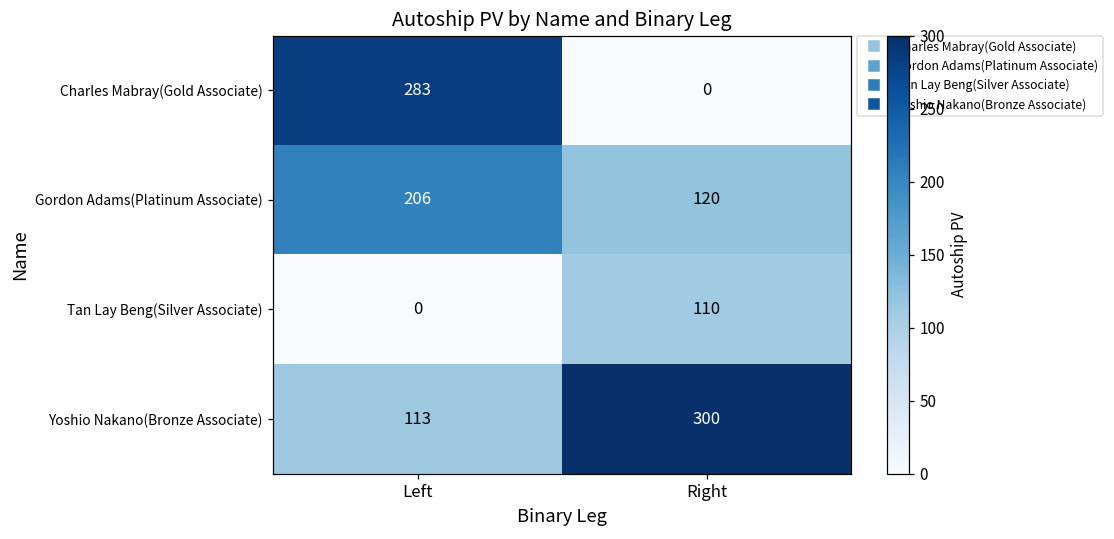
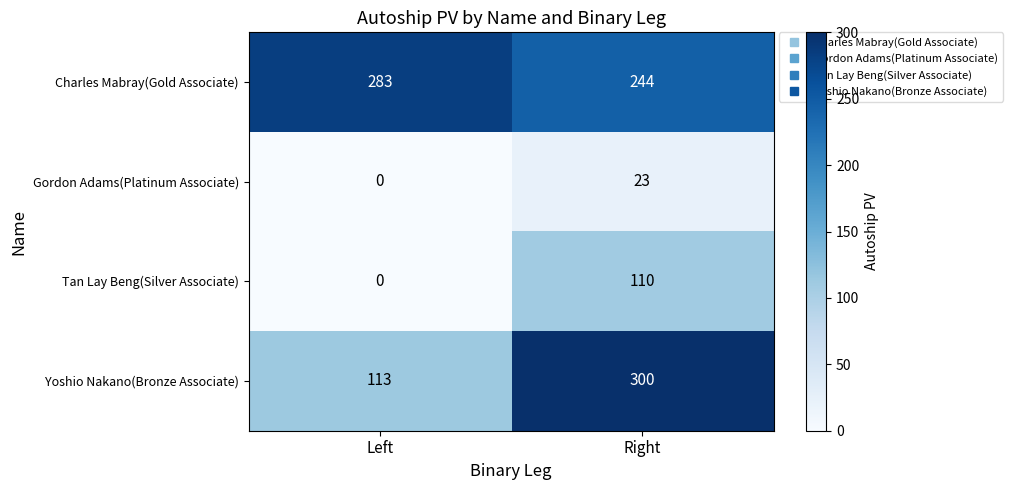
Charles Mabray(Gold Associate), Right: 0 -> 244
Gordon Adams(Platinum Associate), Left: 206 -> 0
Gordon Adams(Platinum Associate), Right: 120 -> 23
